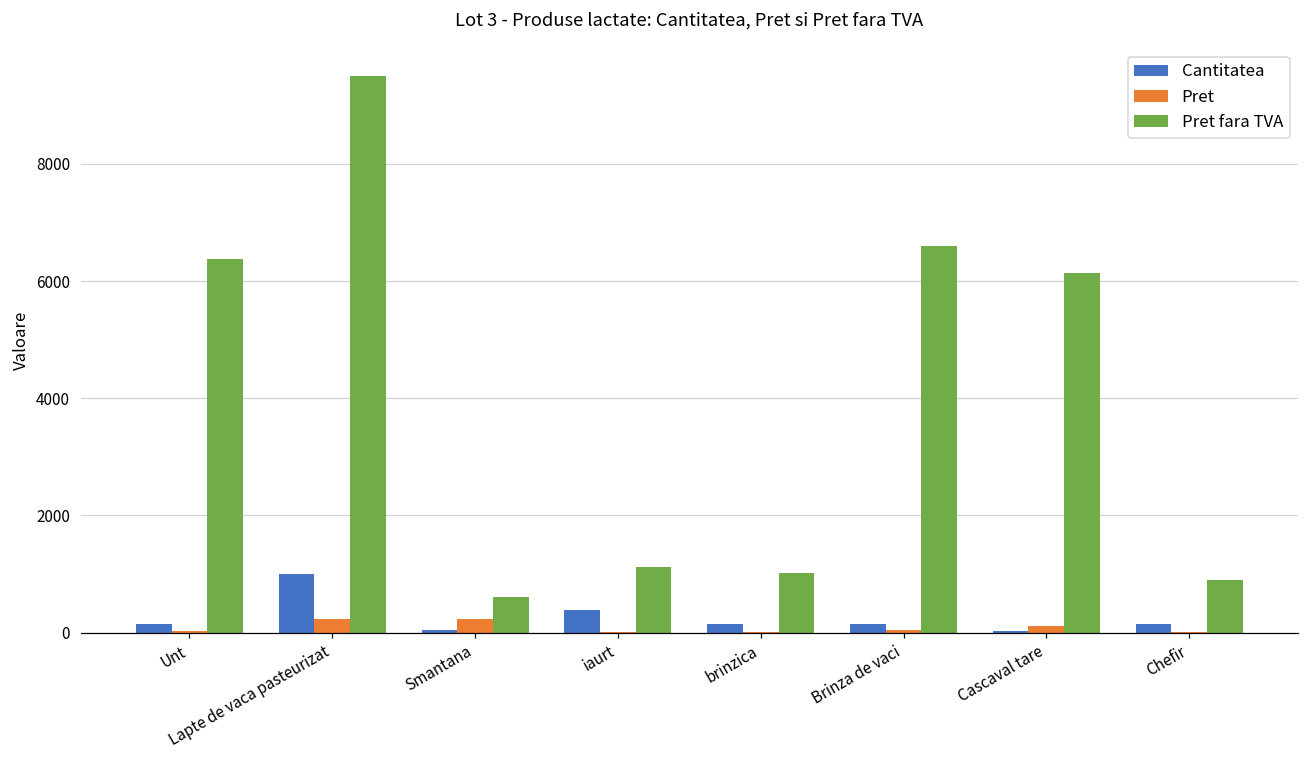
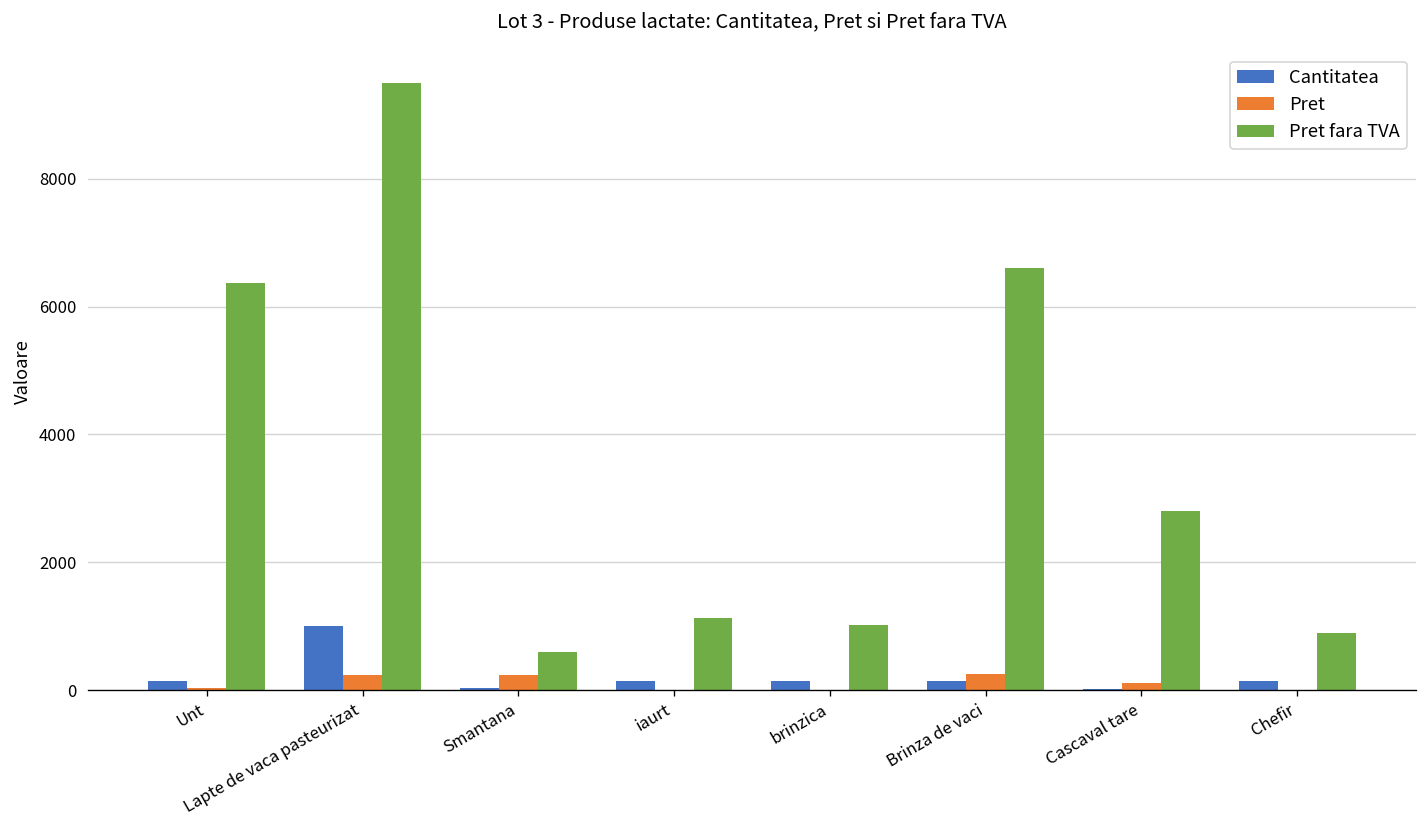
Cantitatea, iaurt: 400 -> 200
Pret, Brinza de vaci: 0 -> 300
Pret fara TVA, Cascaval tare: 6100 -> 2800
